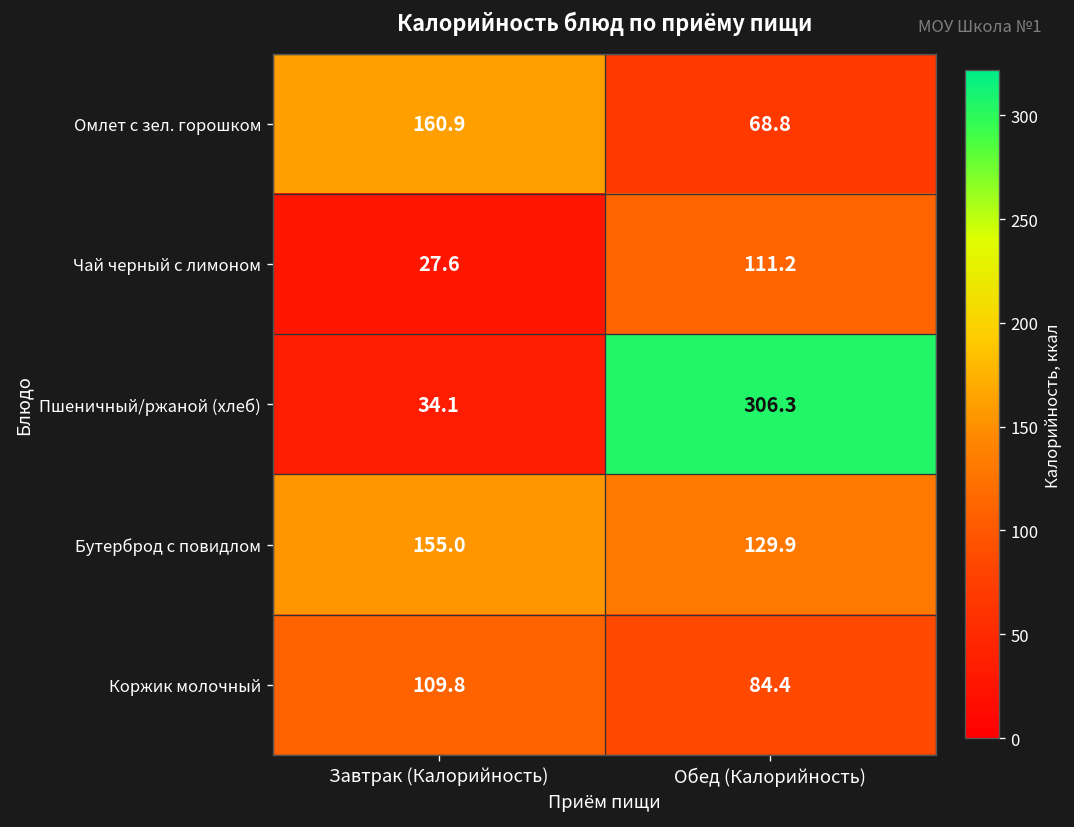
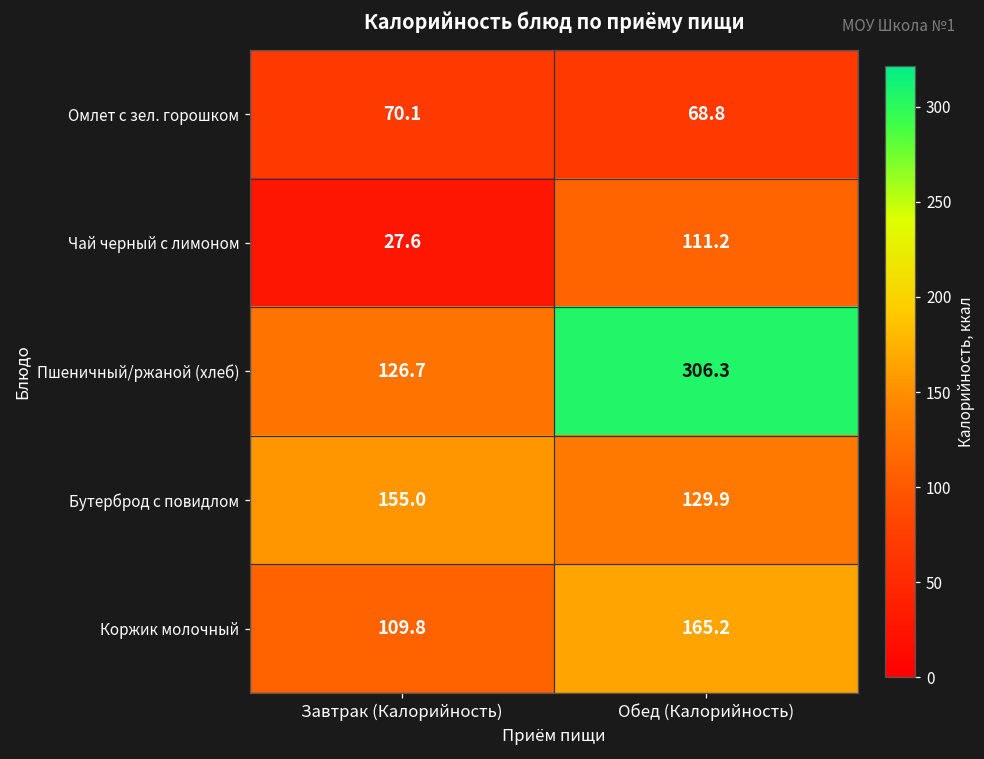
Омлет с зел. горошком, Завтрак (Калорийность): 160.9 -> 70.1
Пшеничный/ржаной (хлеб), Завтрак (Калорийность): 34.1 -> 126.7
Коржик молочный, Обед (Калорийность): 84.4 -> 165.2
